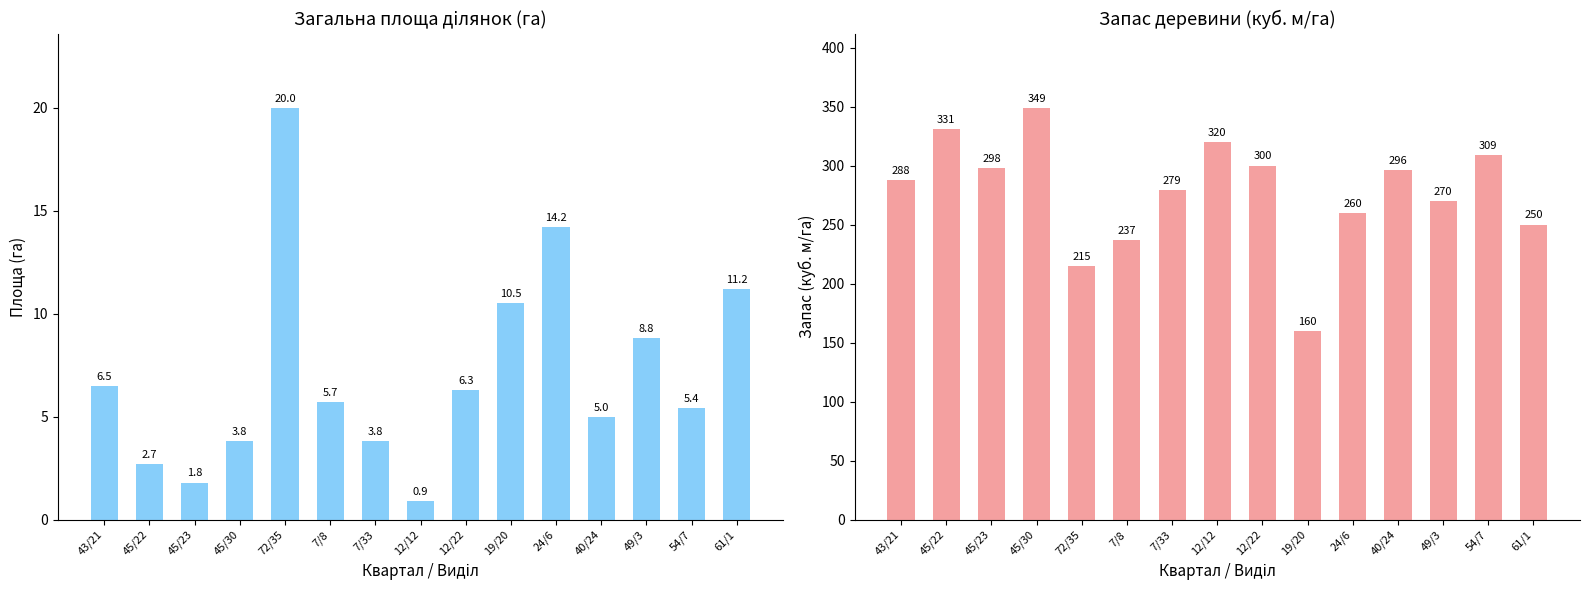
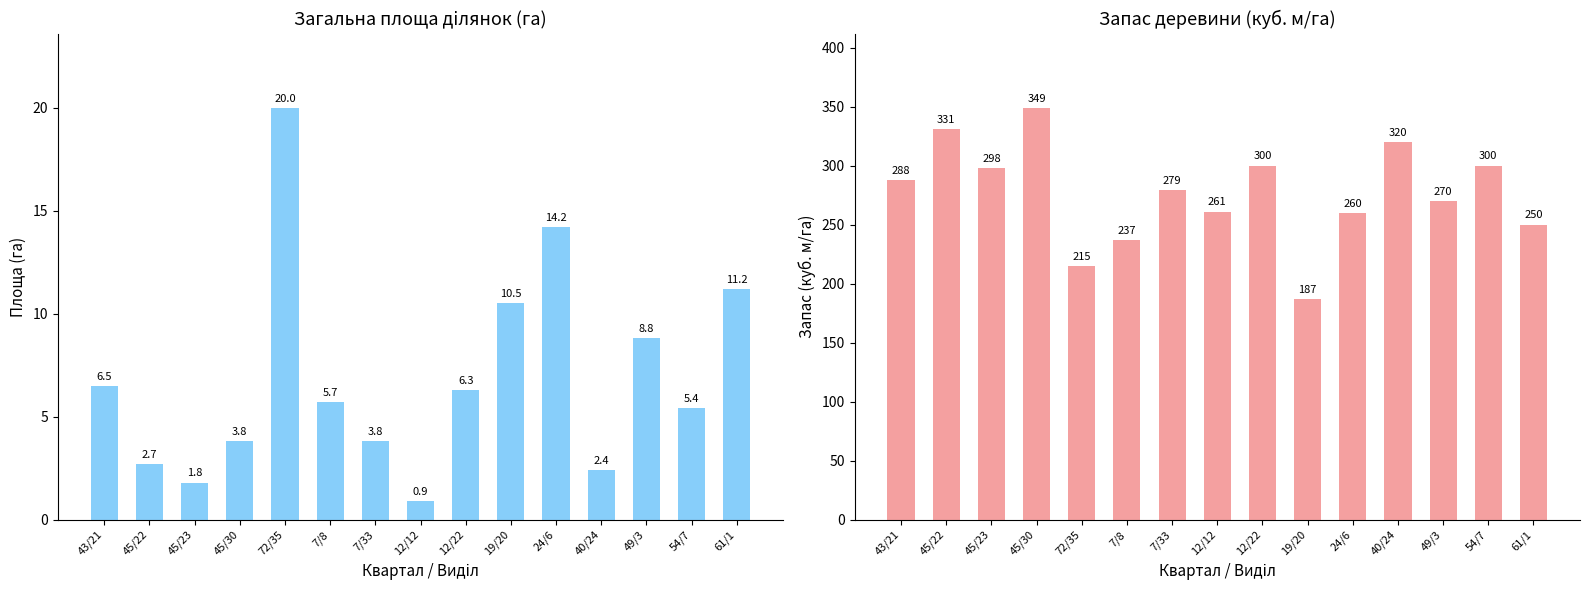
Загальна площа ділянок (га), 40/24: 5.0 -> 2.4
Запас деревини (куб. м/га), 12/12: 320 -> 261
Запас деревини (куб. м/га), 19/20: 160 -> 187
Запас деревини (куб. м/га), 40/24: 296 -> 320
Запас деревини (куб. м/га), 54/7: 309 -> 300
